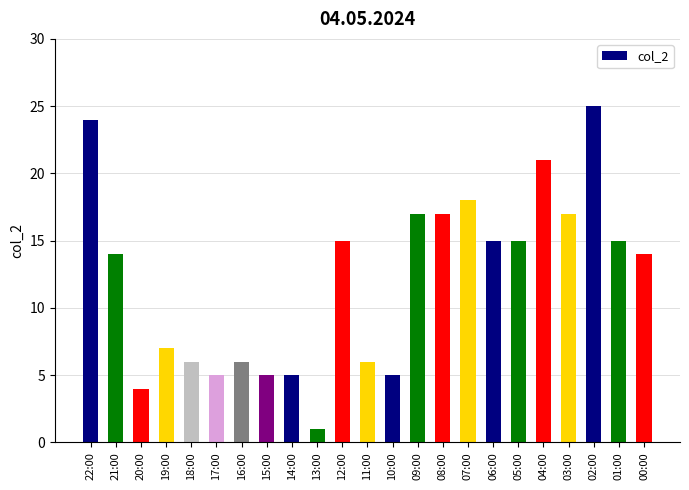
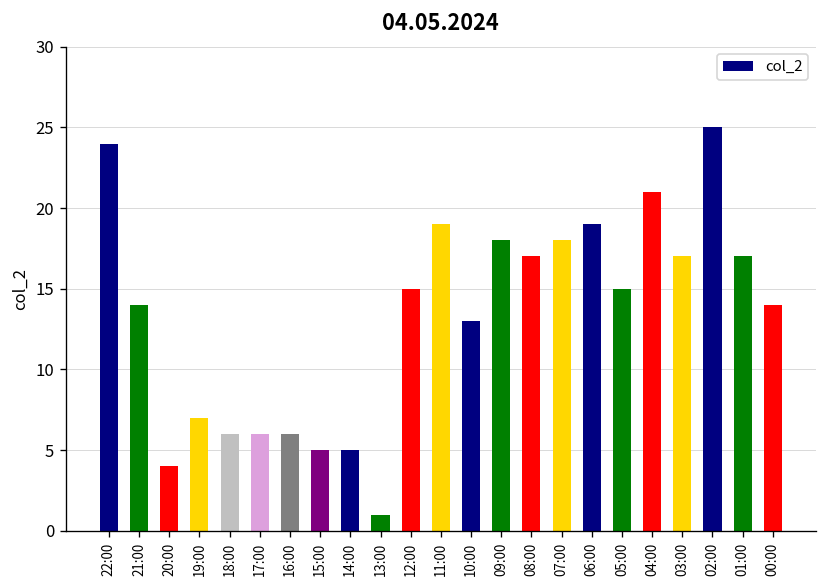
17:00: 5 -> 6
11:00: 6 -> 19
10:00: 5 -> 13
09:00: 17 -> 18
06:00: 15 -> 19
01:00: 15 -> 17
